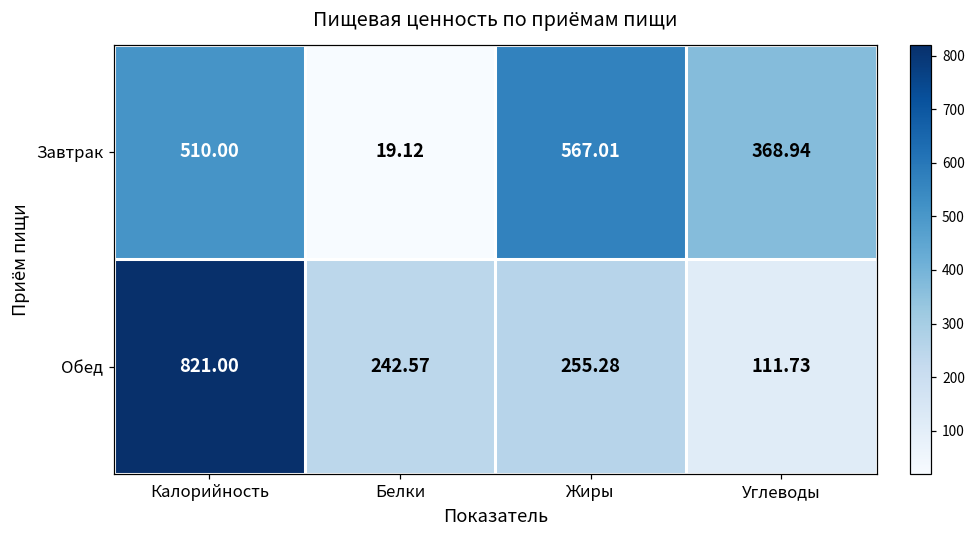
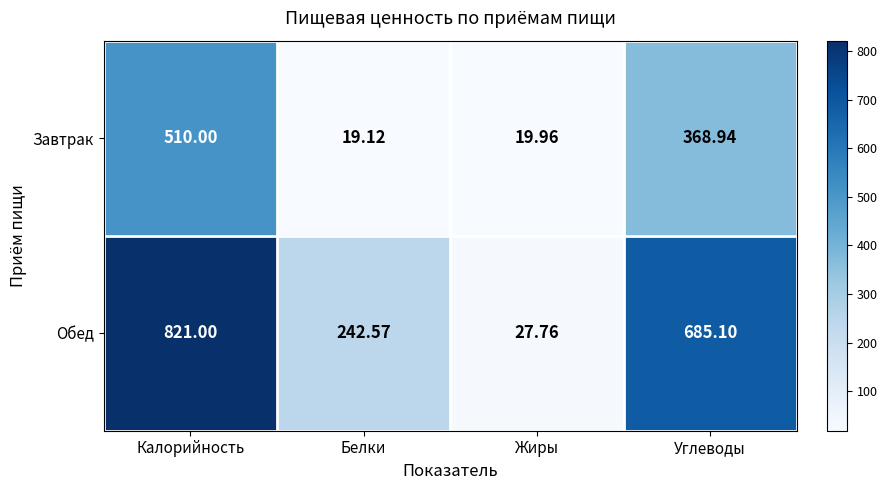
Завтрак, Жиры: 567.01 -> 19.96
Обед, Жиры: 255.28 -> 27.76
Обед, Углеводы: 111.73 -> 685.10
